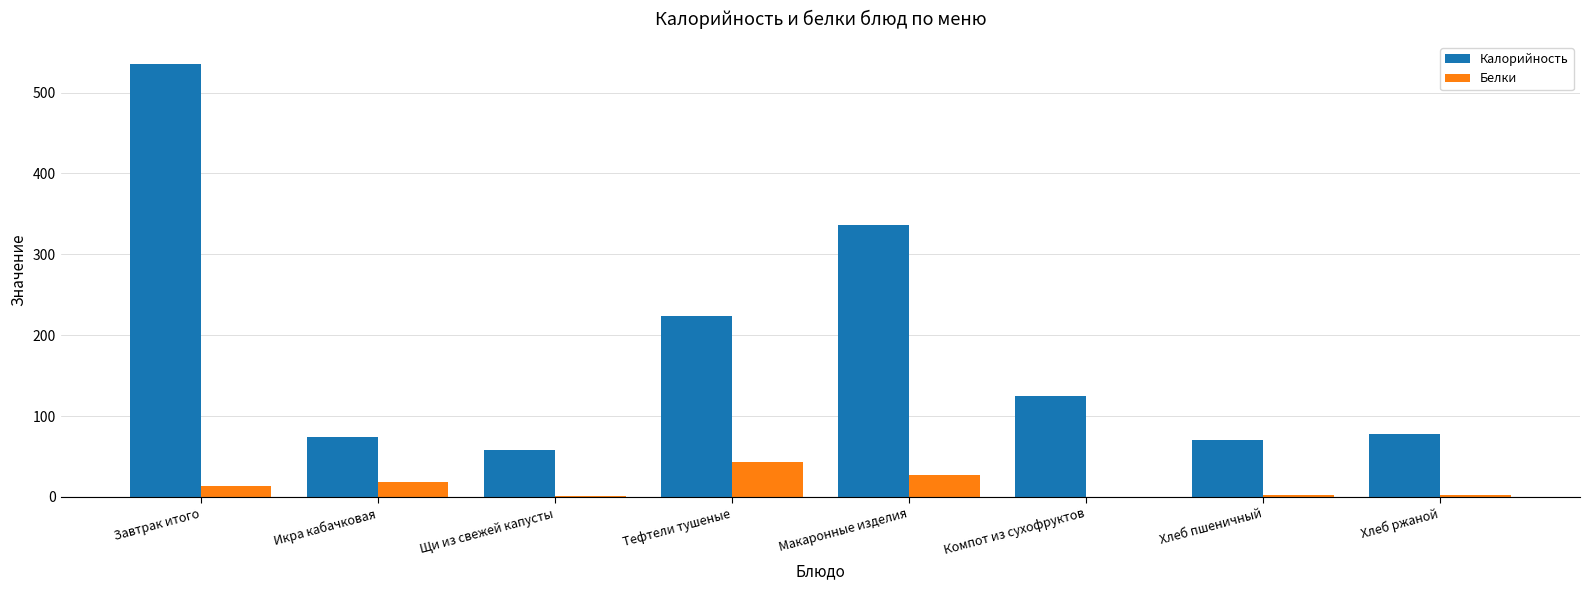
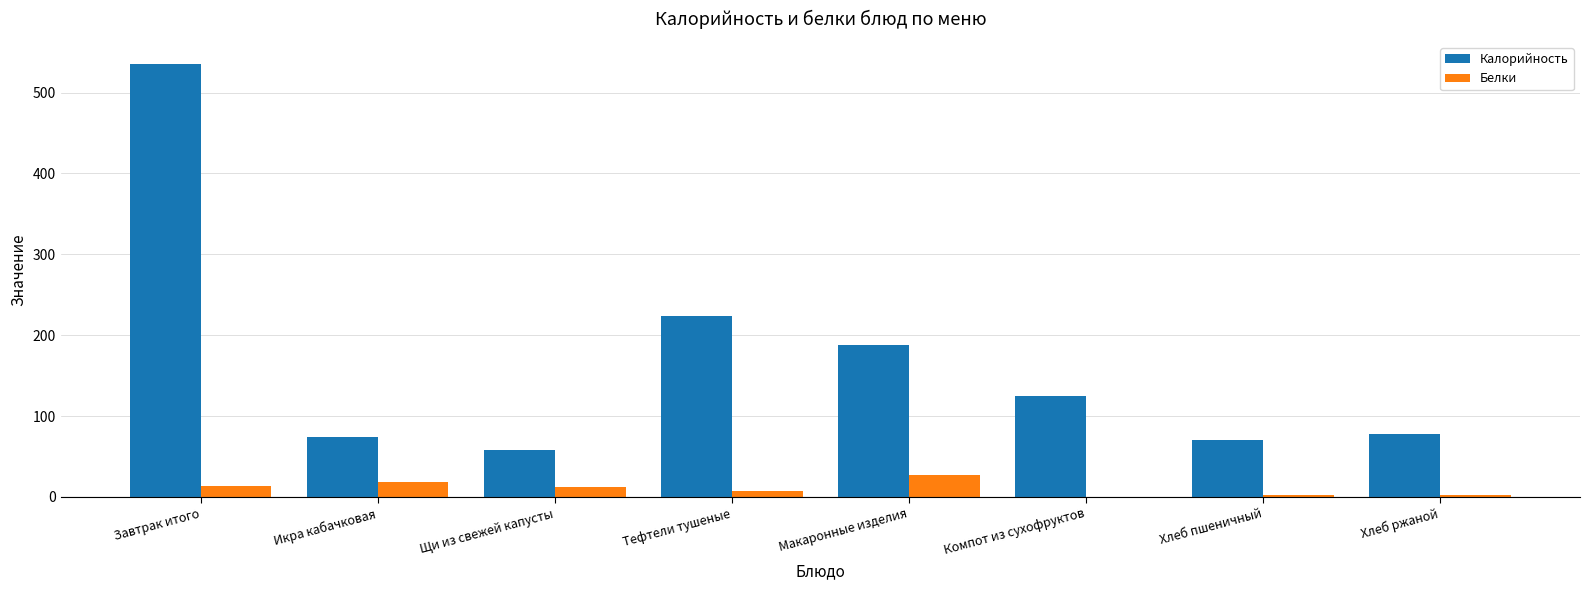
Белки, Щи из свежей капусты: 0 -> 10
Белки, Тефтели тушеные: 40 -> 10
Калорийность, Макаронные изделия: 340 -> 190
